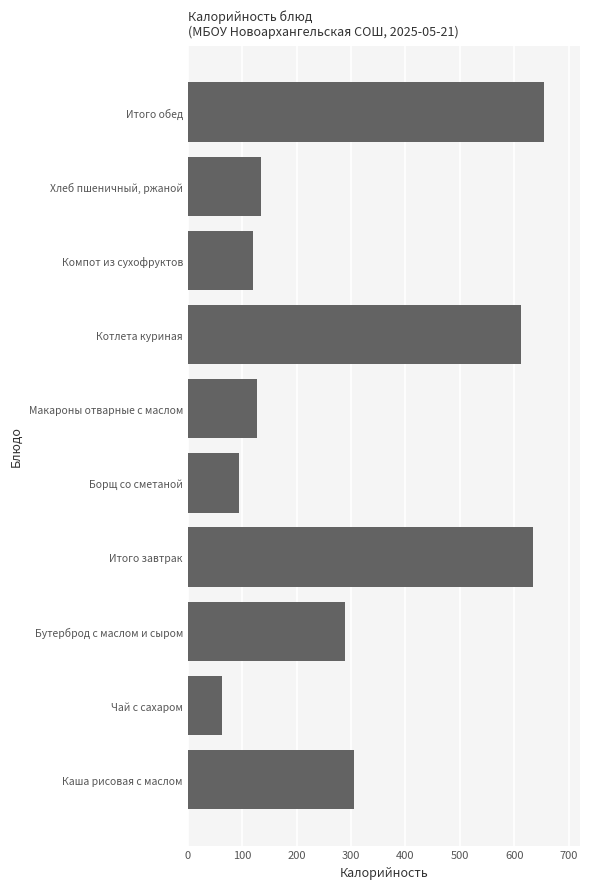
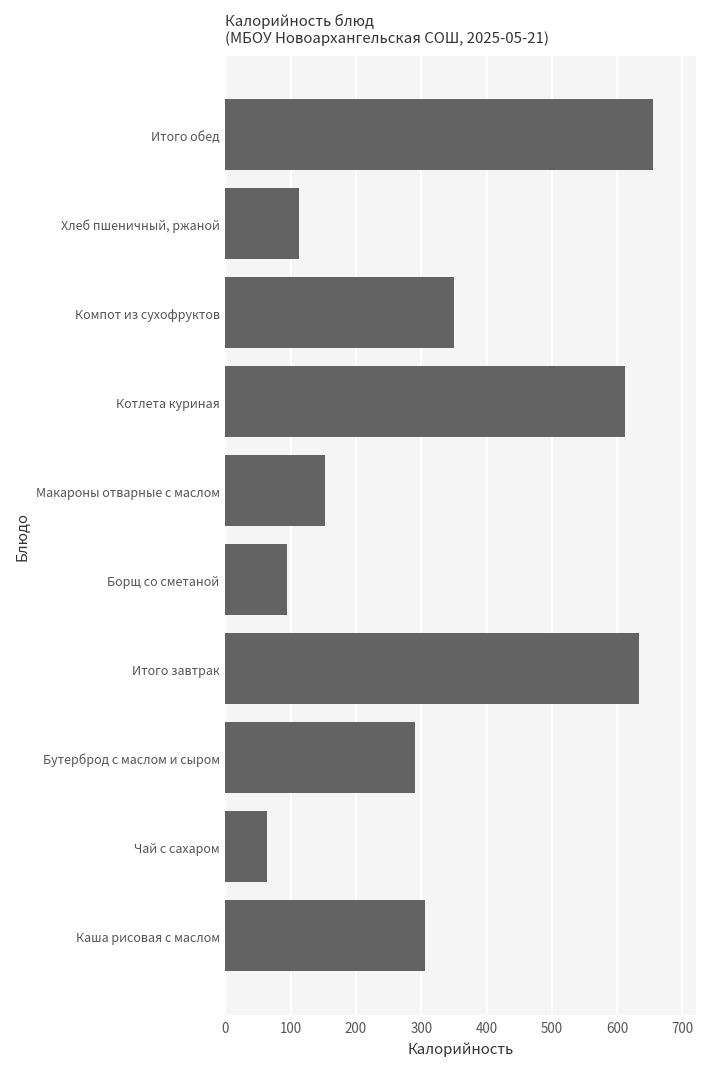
Хлеб пшеничный, ржаной: 130 -> 110
Компот из сухофруктов: 120 -> 350
Макароны отварные с маслом: 130 -> 150
